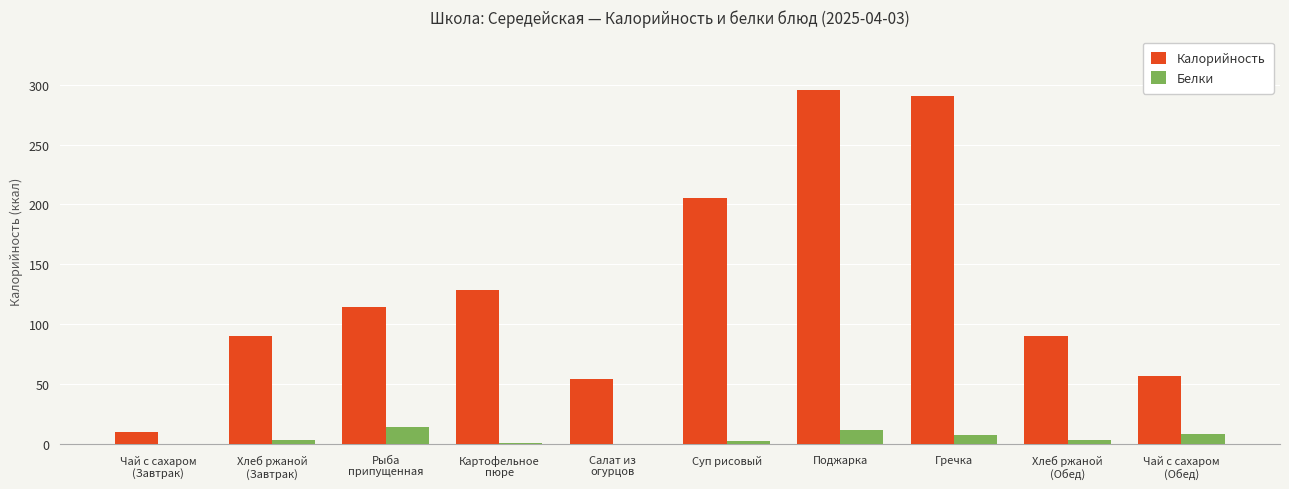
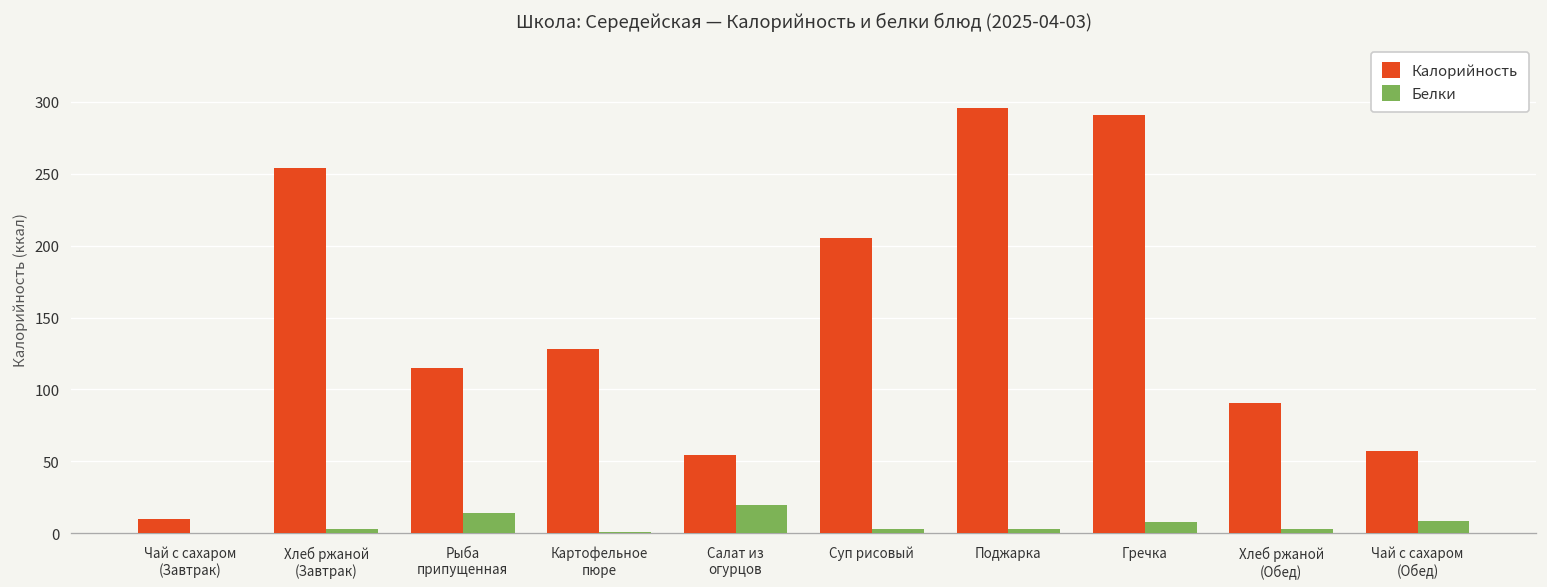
Калорийность, Хлеб ржаной (Завтрак): 91 -> 254
Белки, Салат из огурцов: 1 -> 20
Белки, Поджарка: 12 -> 3
